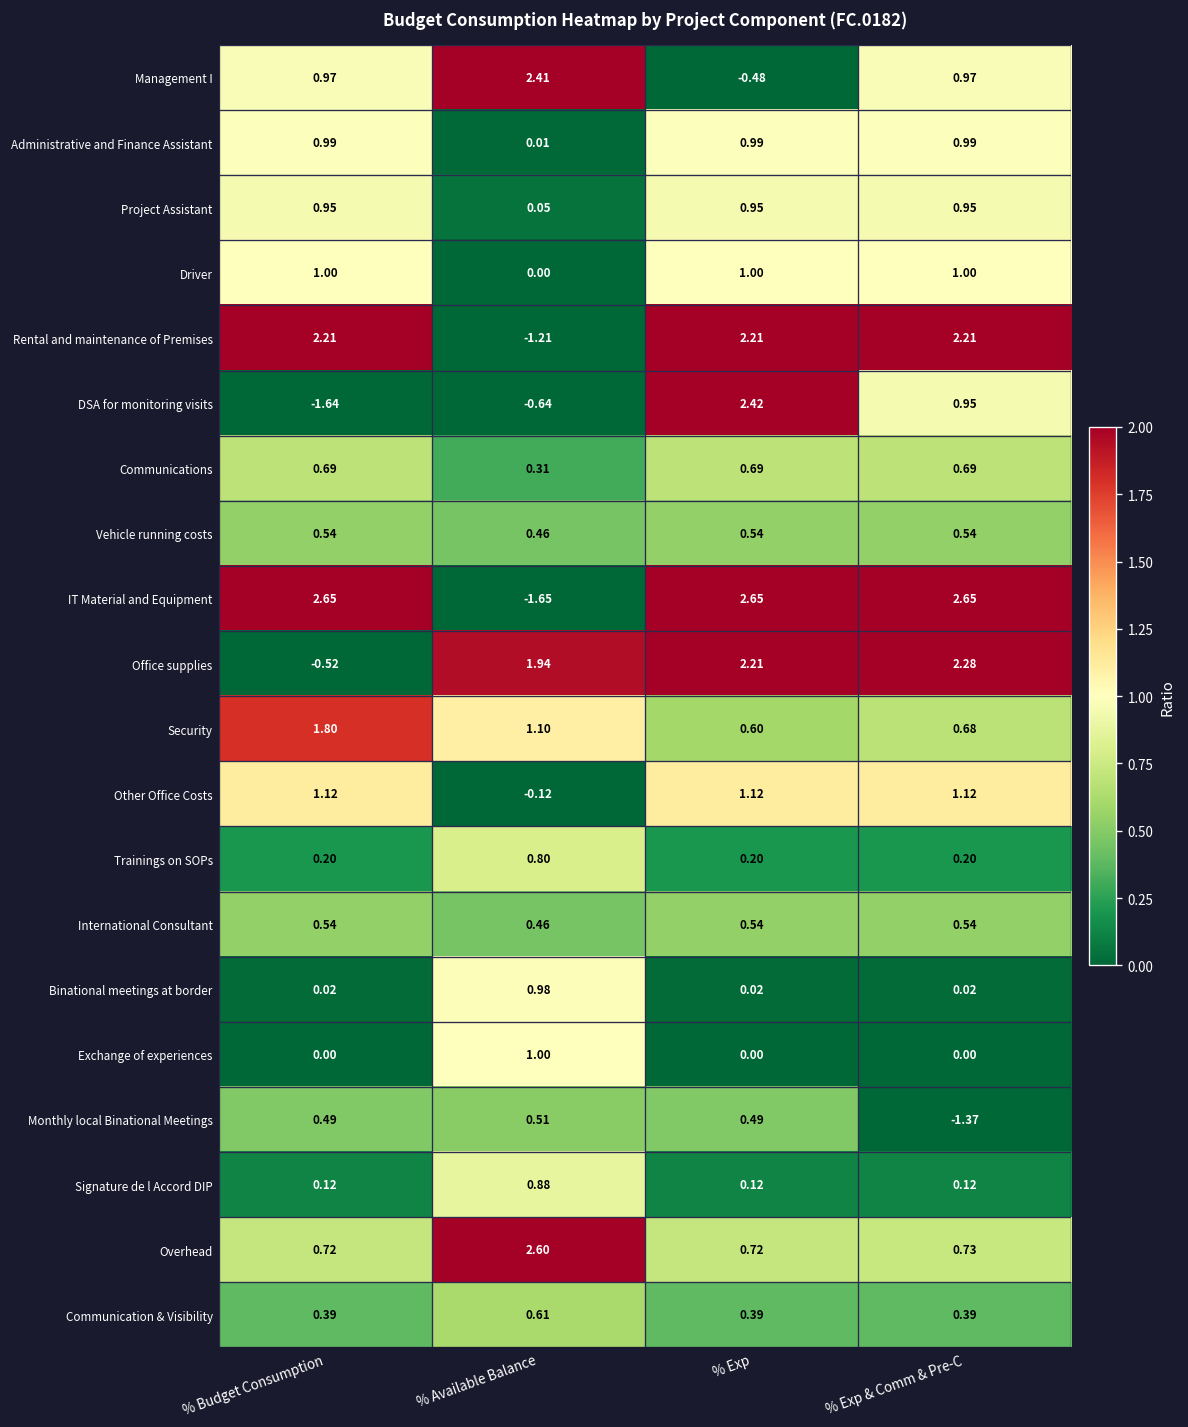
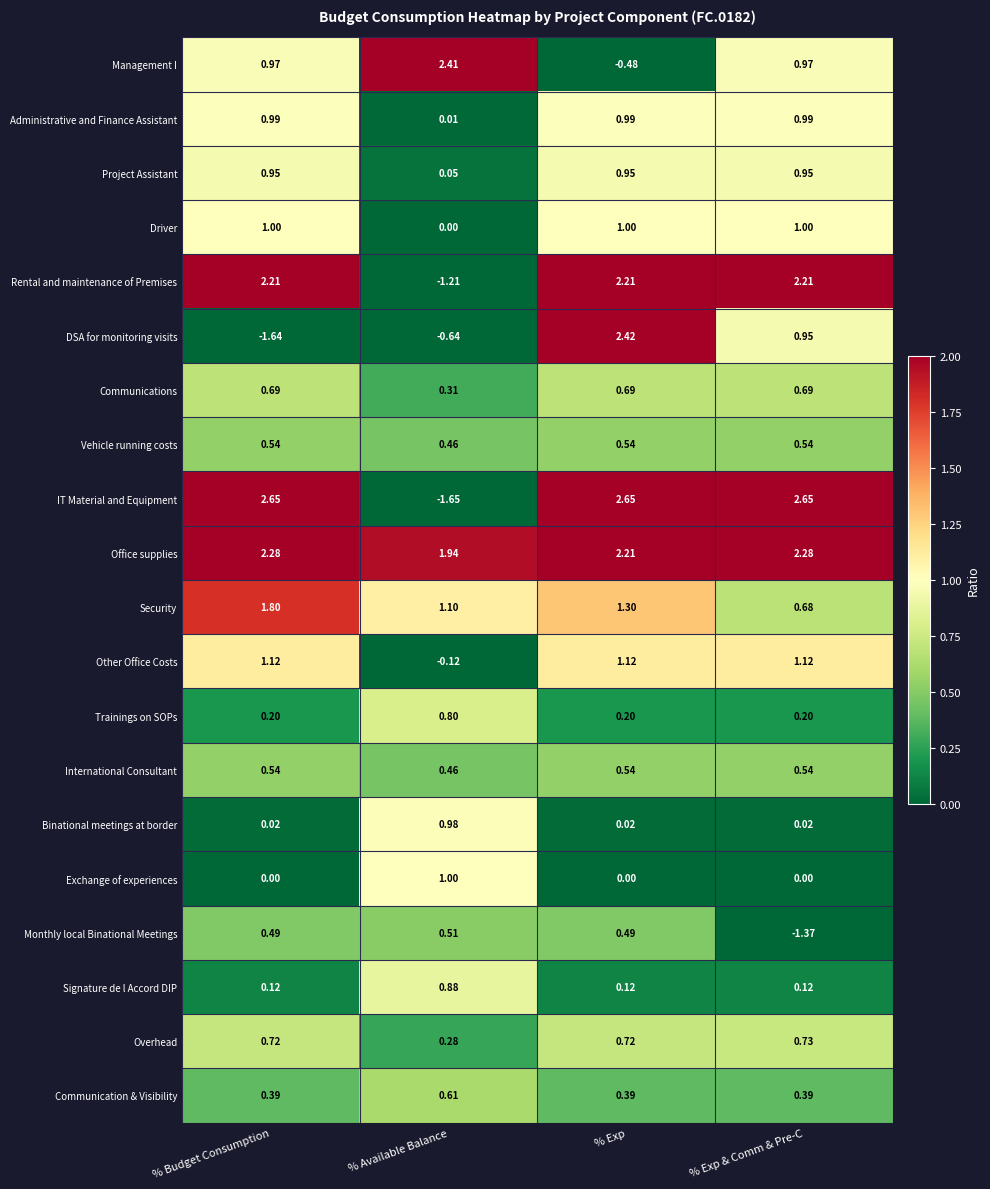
Office supplies, % Budget Consumption: -0.52 -> 2.28
Security, % Exp: 0.60 -> 1.30
Overhead, % Available Balance: 2.60 -> 0.28
